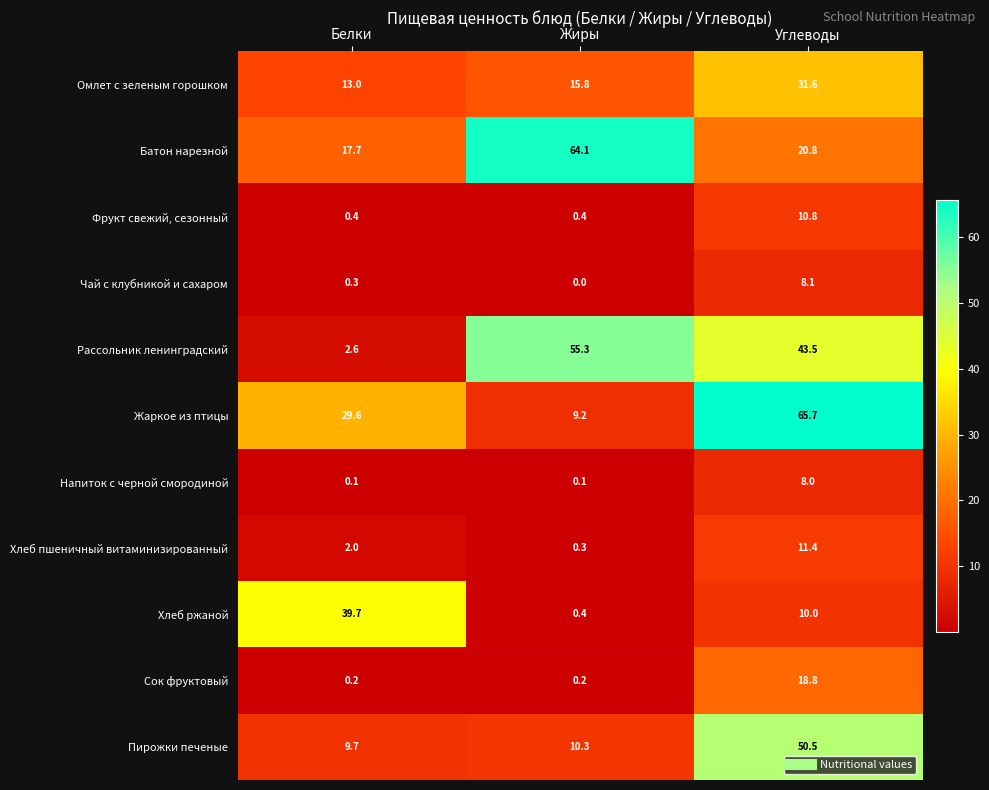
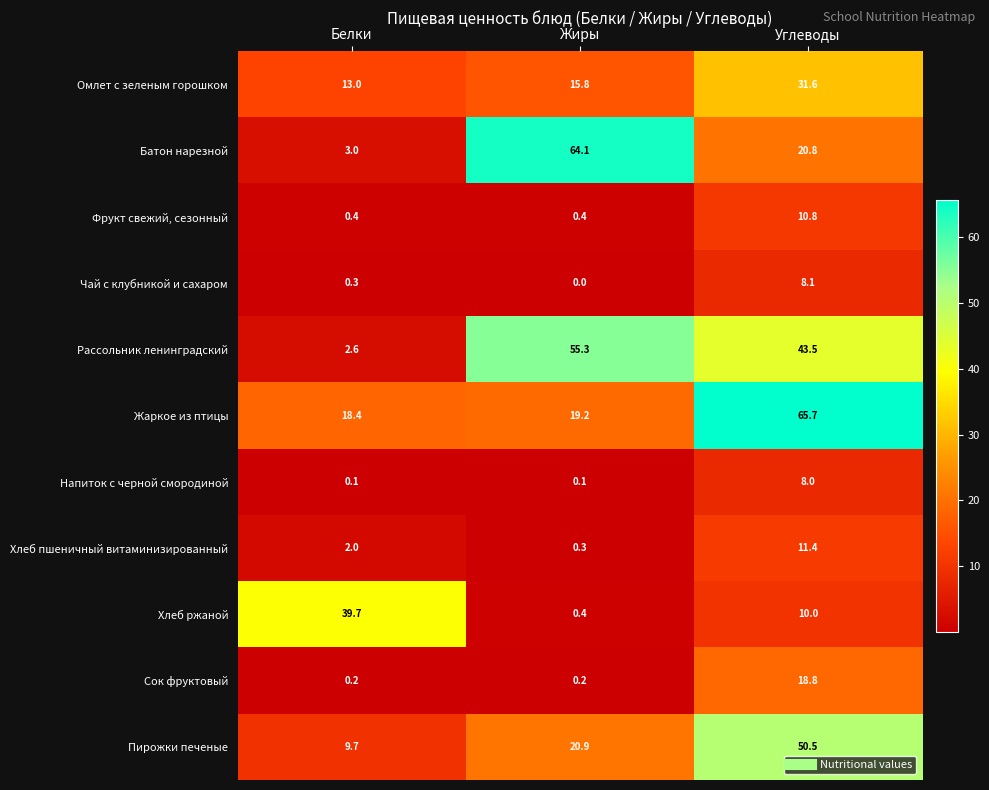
Батон нарезной, Белки: 17.7 -> 3.0
Жаркое из птицы, Белки: 29.6 -> 18.4
Жаркое из птицы, Жиры: 9.2 -> 19.2
Пирожки печеные, Жиры: 10.3 -> 20.9
